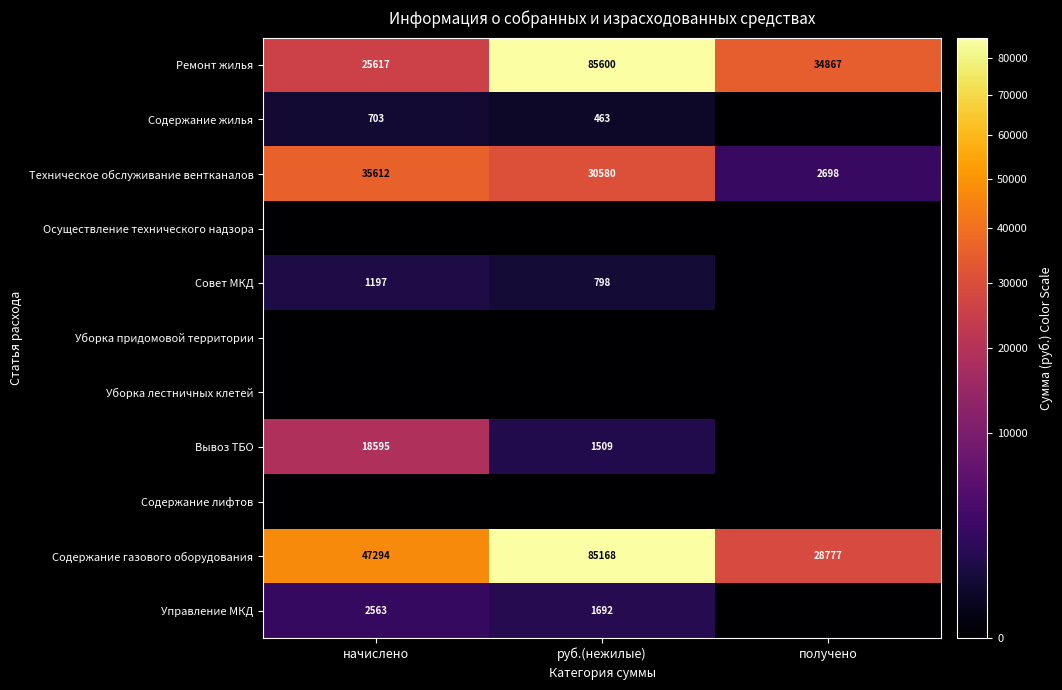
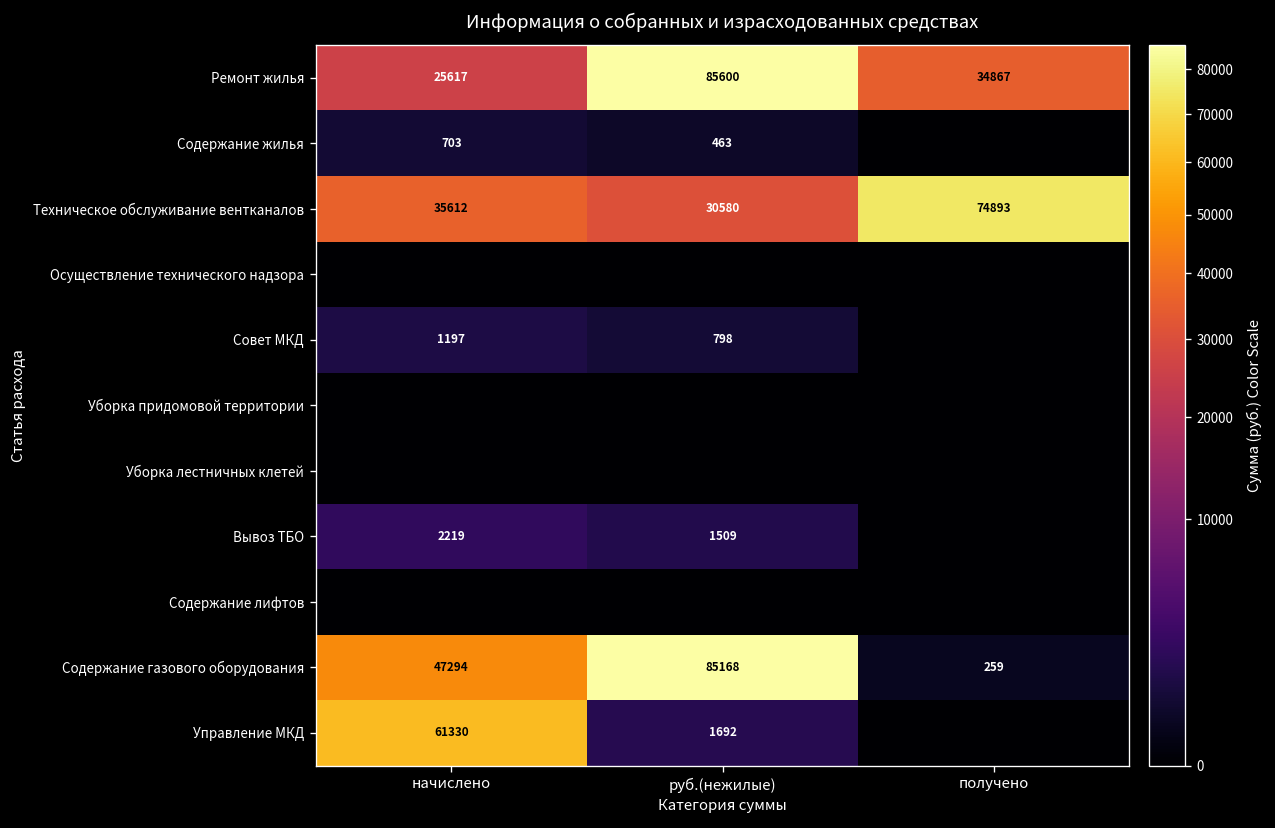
Техническое обслуживание вентканалов, получено: 2698 -> 74893
Вывоз ТБО, начислено: 18595 -> 2219
Содержание газового оборудования, получено: 28777 -> 259
Управление МКД, начислено: 2563 -> 61330
